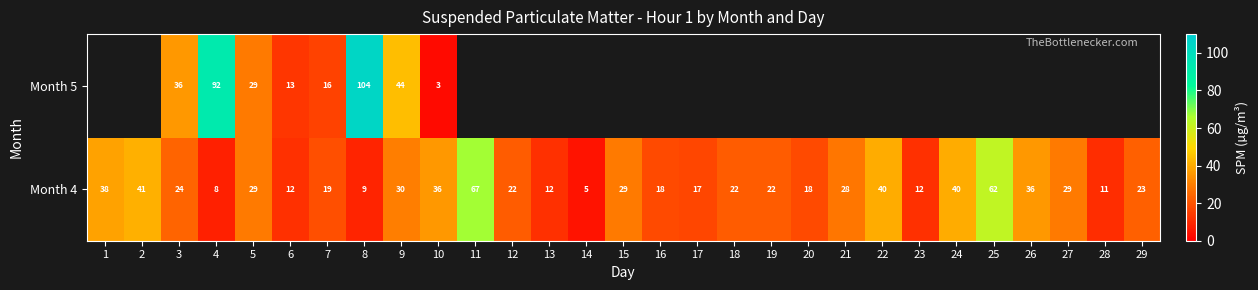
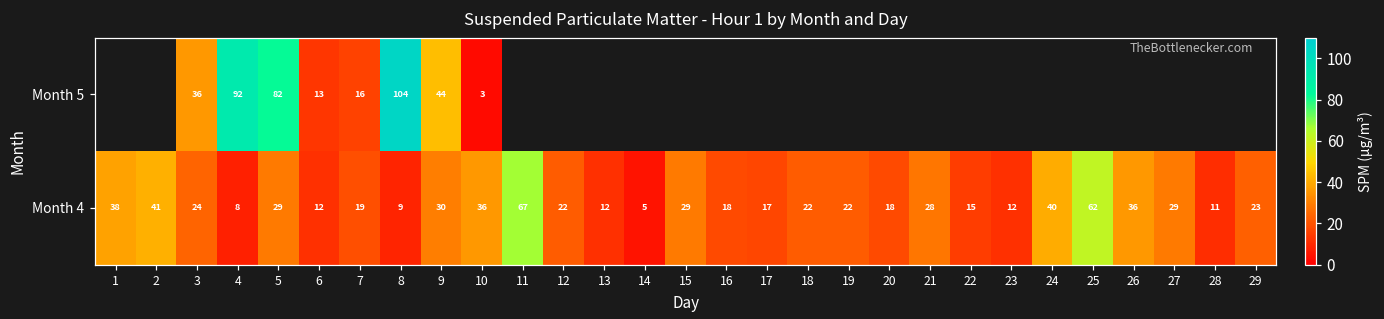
Month 5, 5: 29 -> 82
Month 4, 22: 40 -> 15
